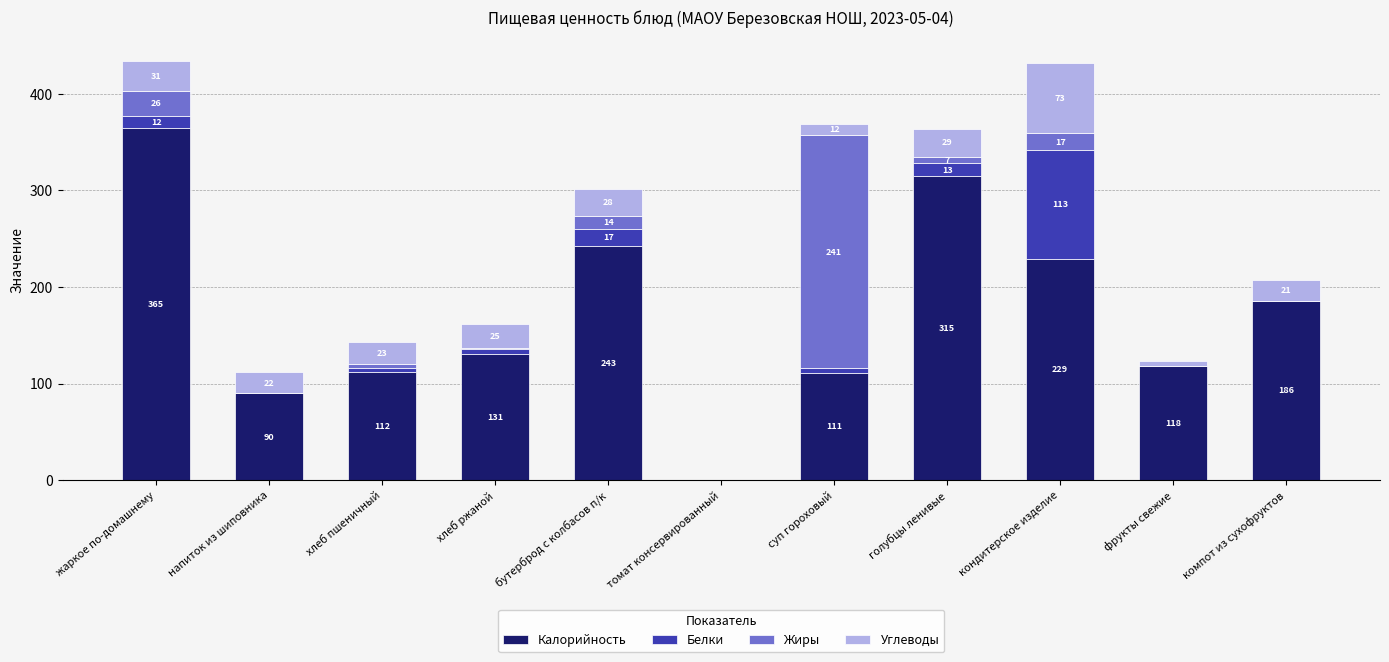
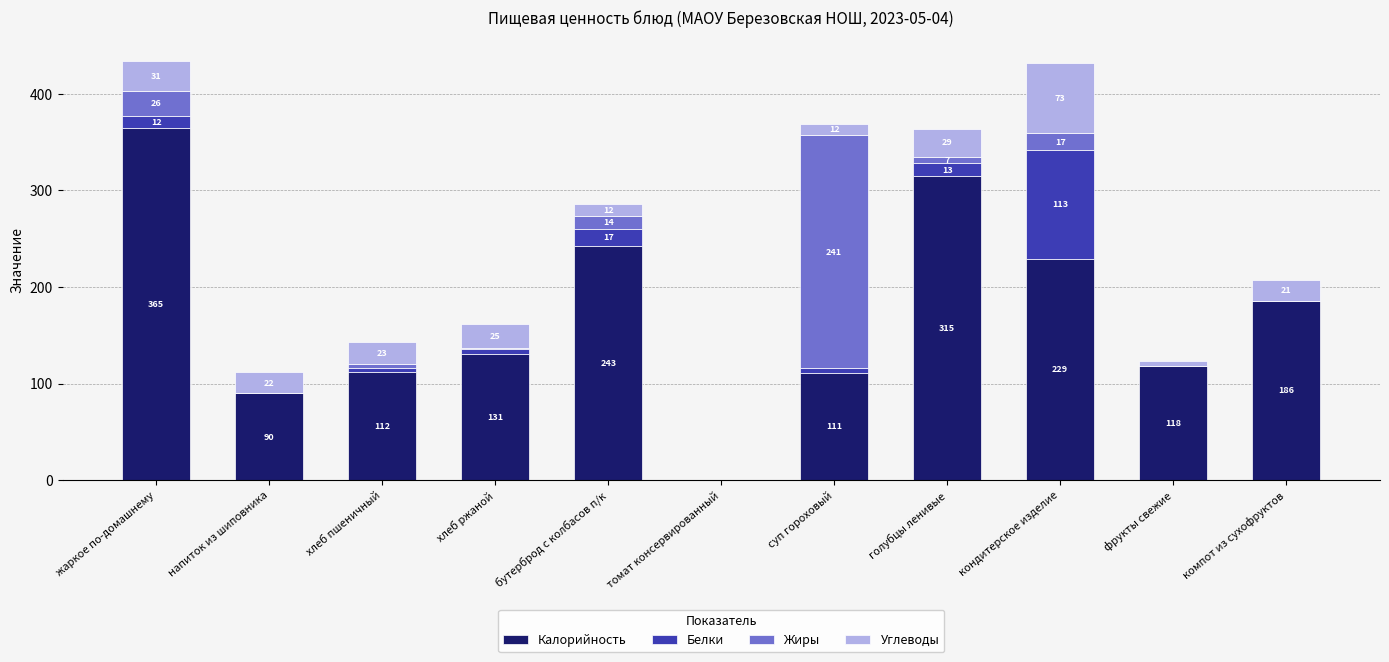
Углеводы, бутерброд с колбасов п/к: 28 -> 12
